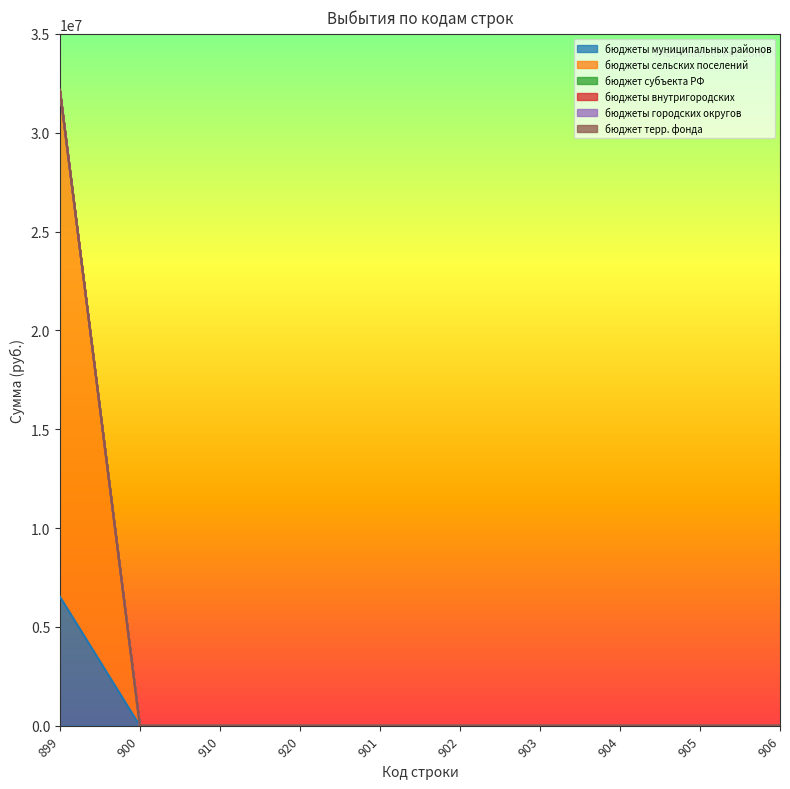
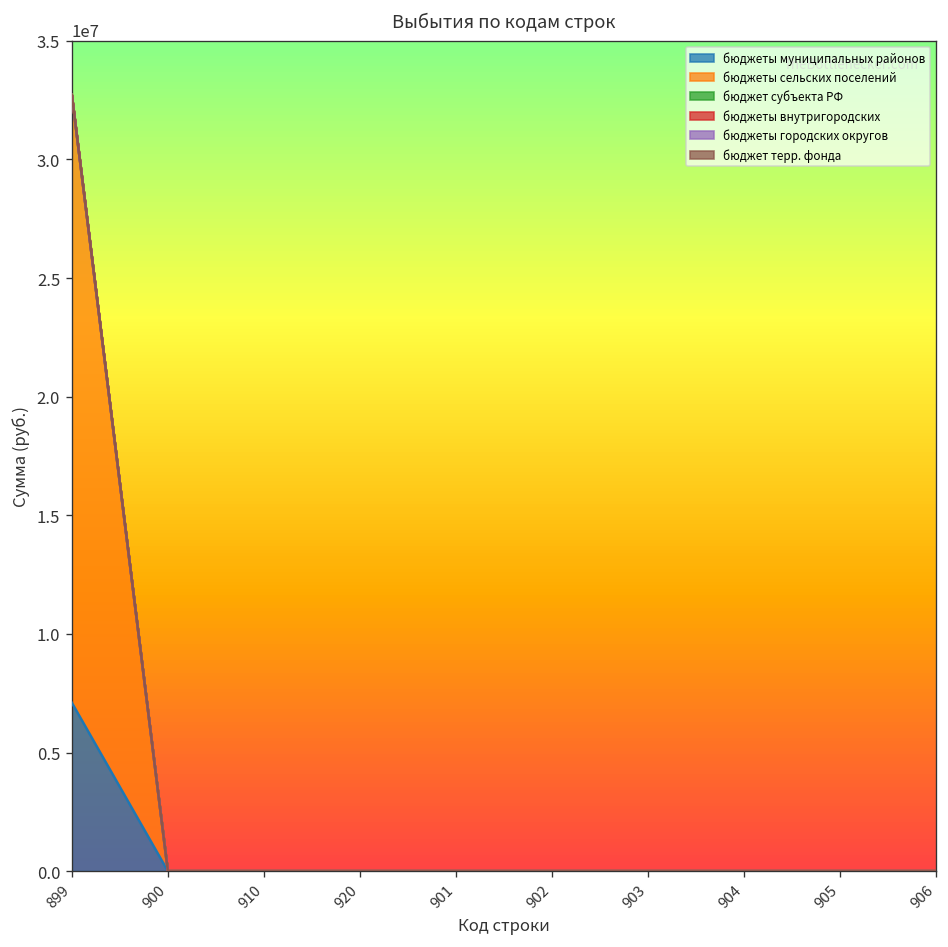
бюджеты муниципальных районов, 899: 6500000 -> 7100000
